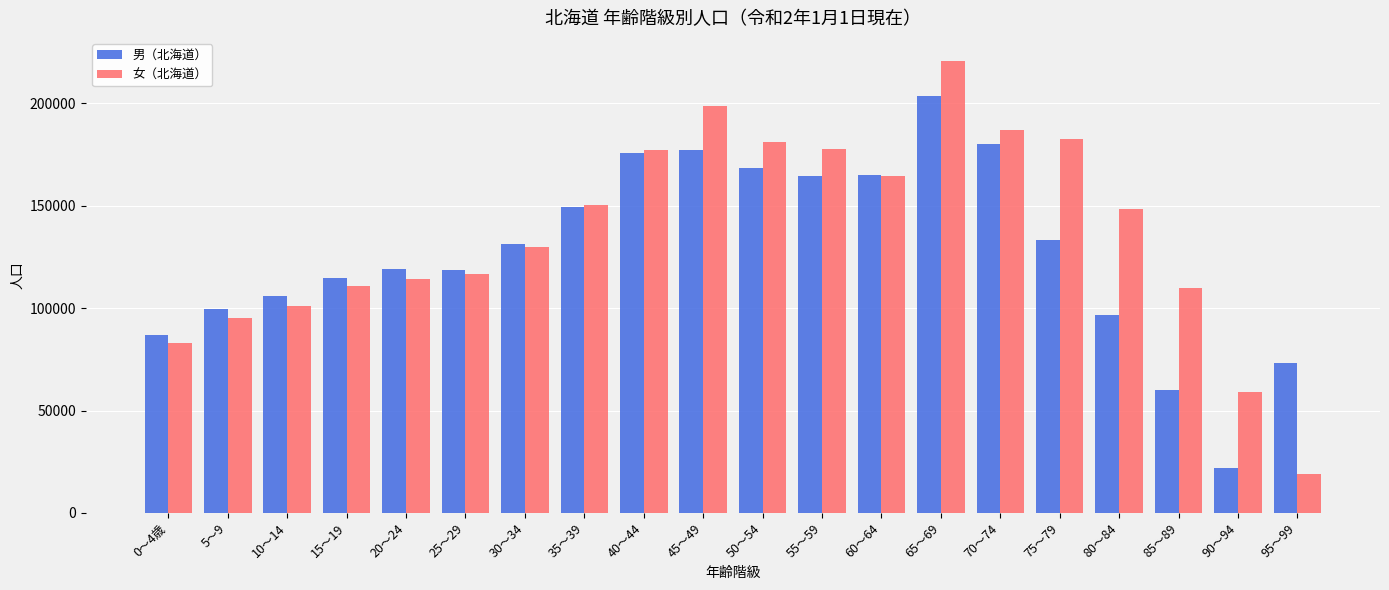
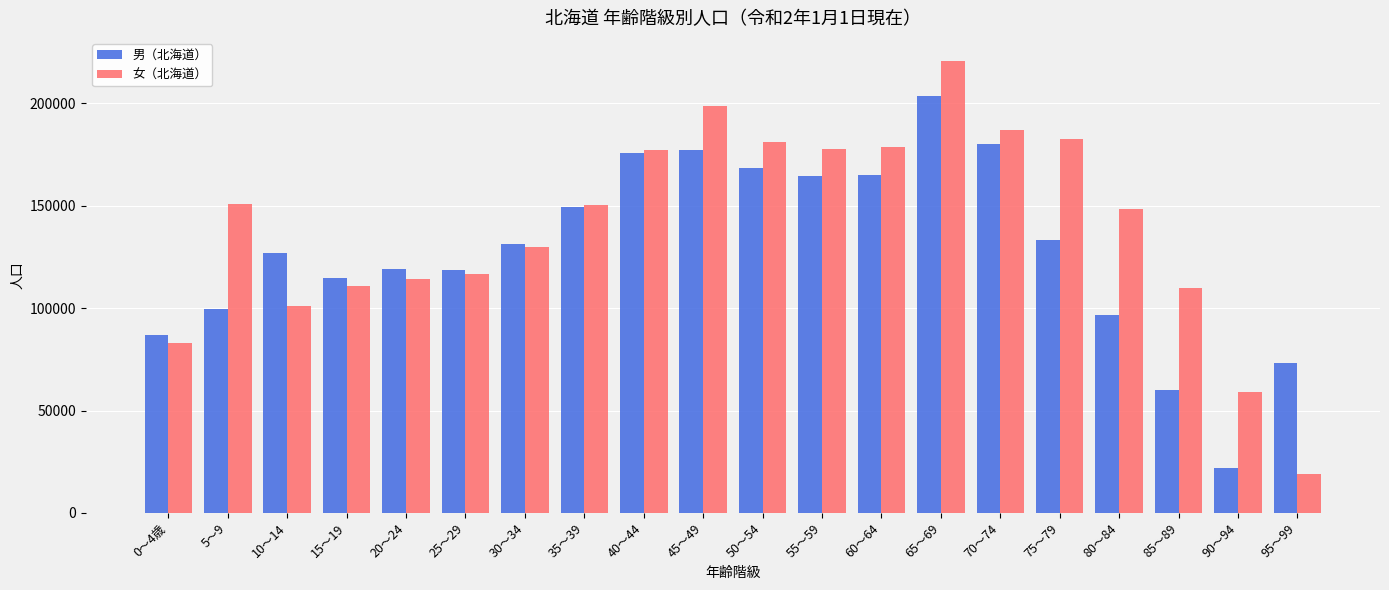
女（北海道）, 5～9: 95000 -> 151000
男（北海道）, 10～14: 106000 -> 127000
女（北海道）, 60～64: 164000 -> 179000
